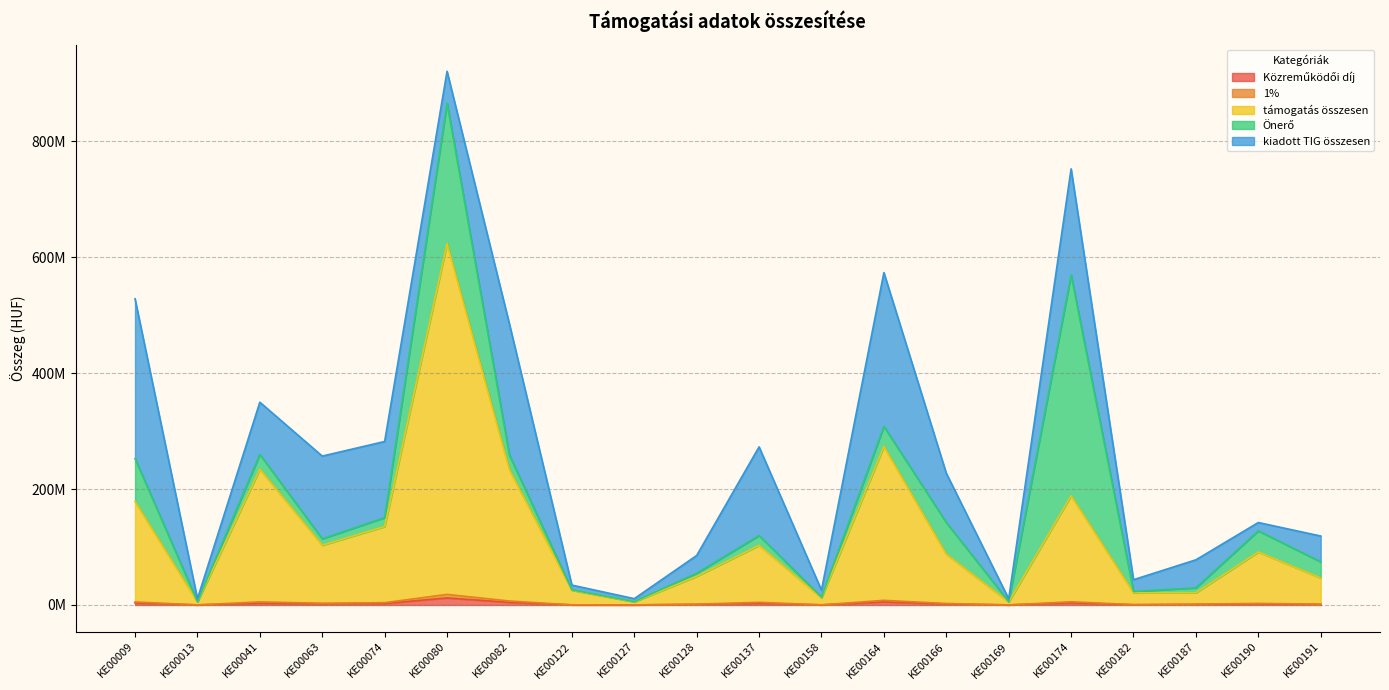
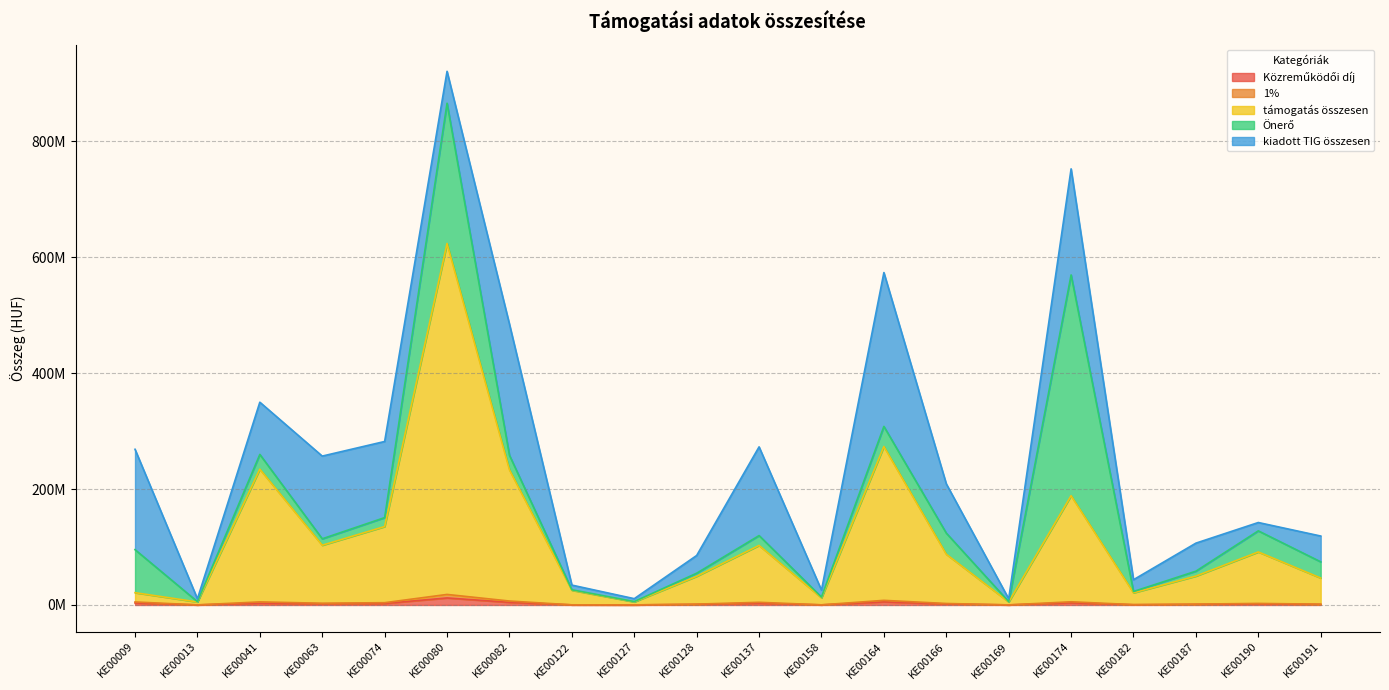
támogatás összesen, KE00009: 170000000 -> 20000000
kiadott TIG összesen, KE00009: 280000000 -> 170000000
Önerő, KE00166: 50000000 -> 40000000
támogatás összesen, KE00187: 20000000 -> 50000000
